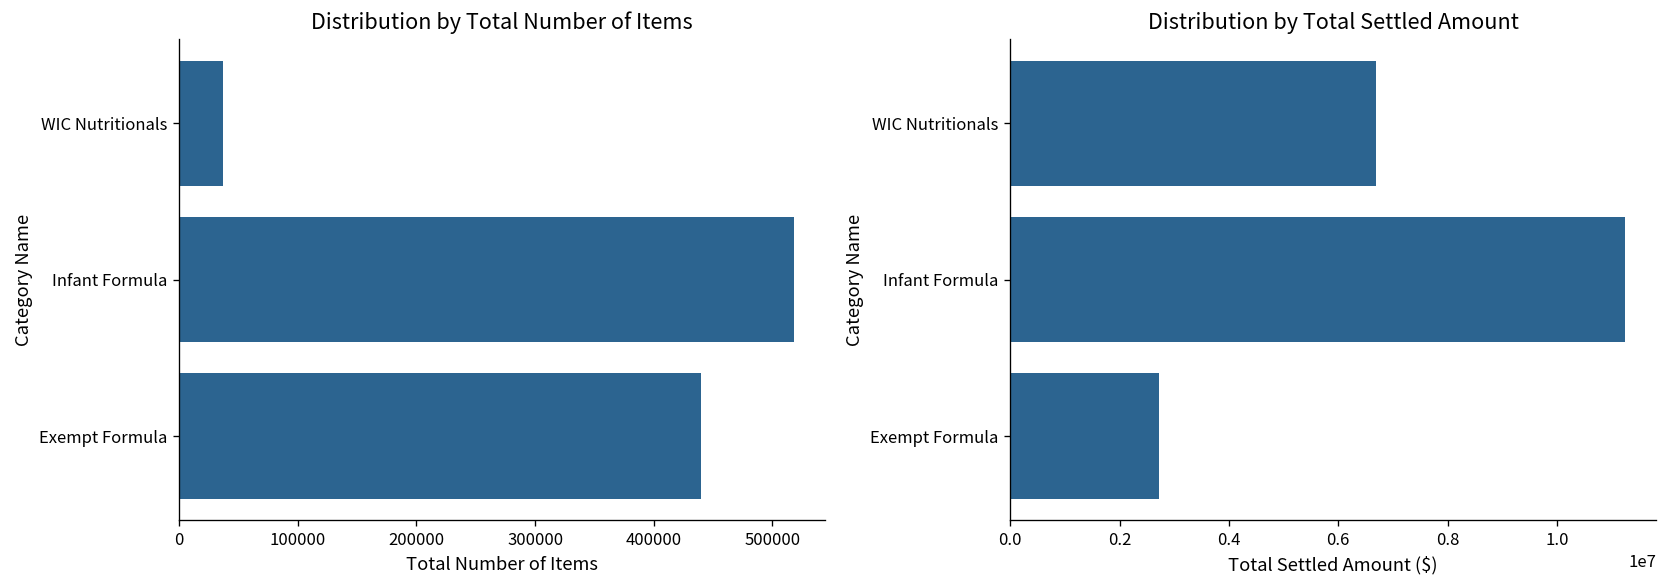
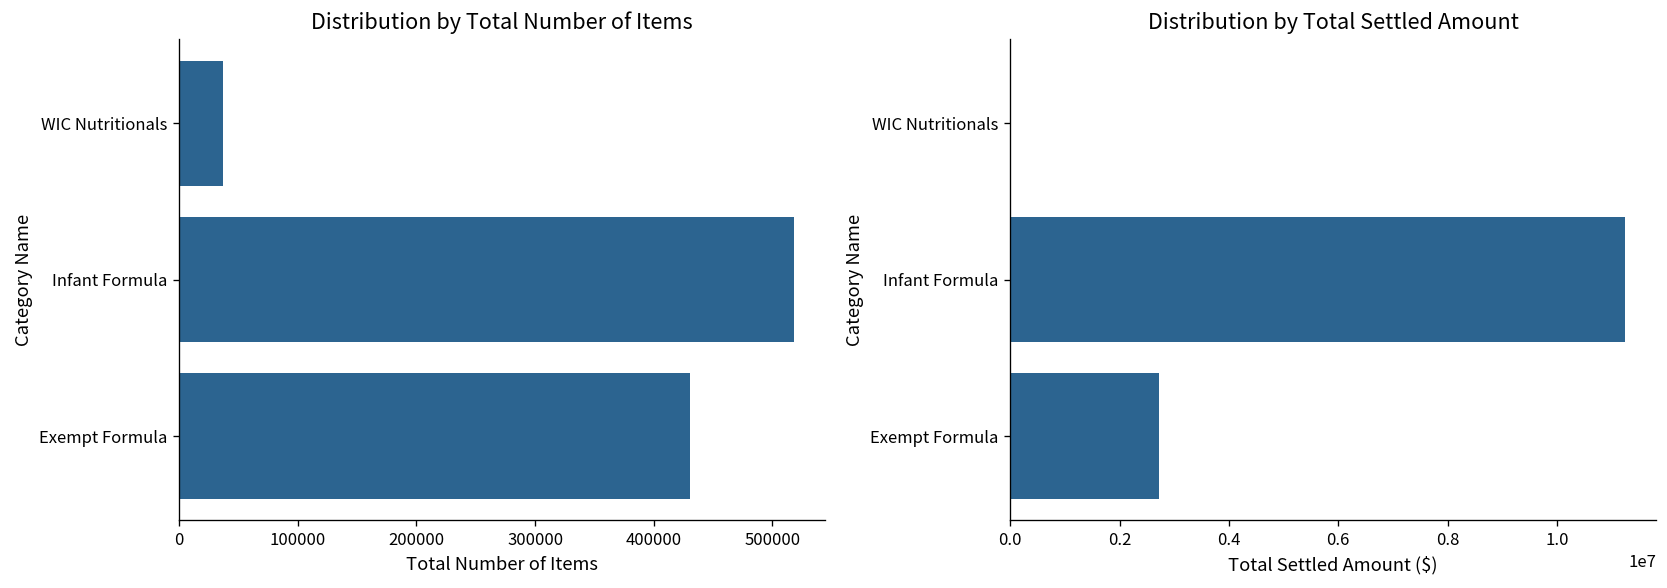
Distribution by Total Number of Items, Exempt Formula: 440000 -> 430000
Distribution by Total Settled Amount, WIC Nutritionals: 6700000 -> 0
